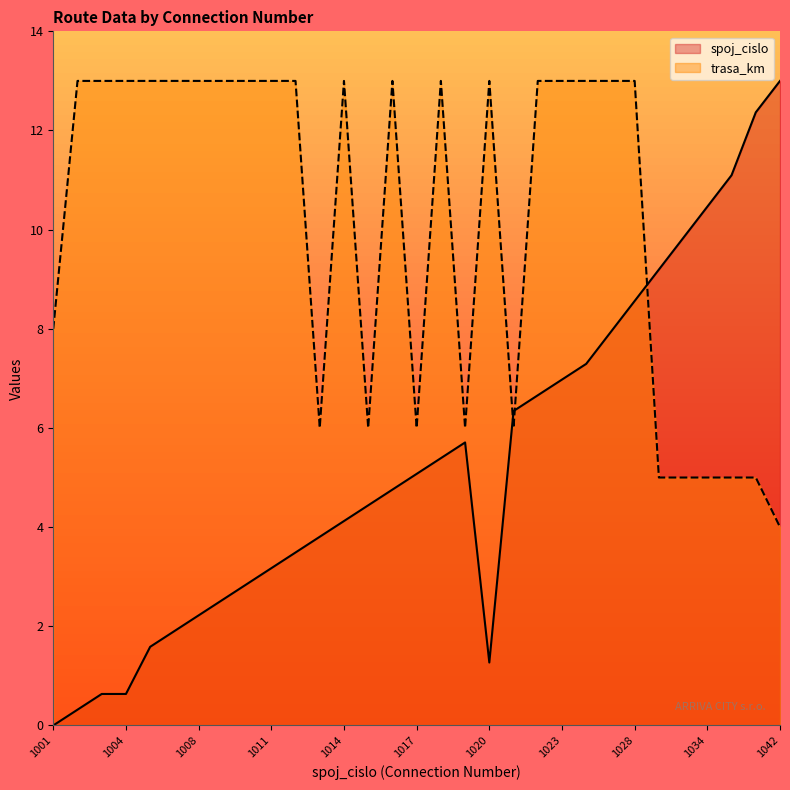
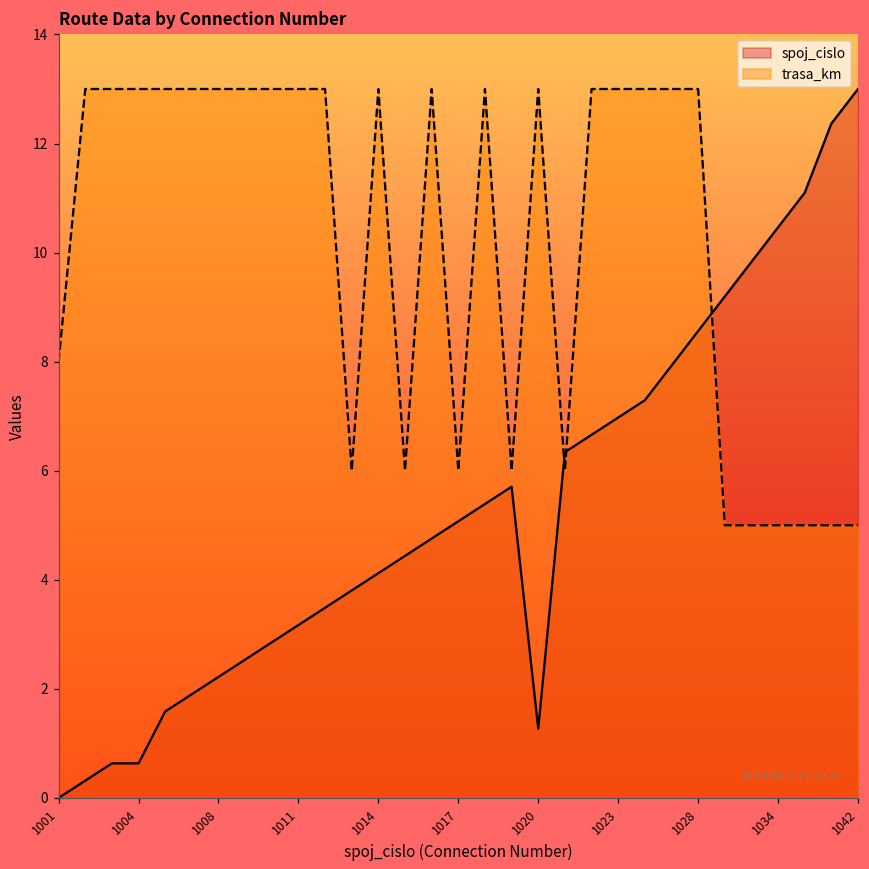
trasa_km, 1042: 4 -> 5
